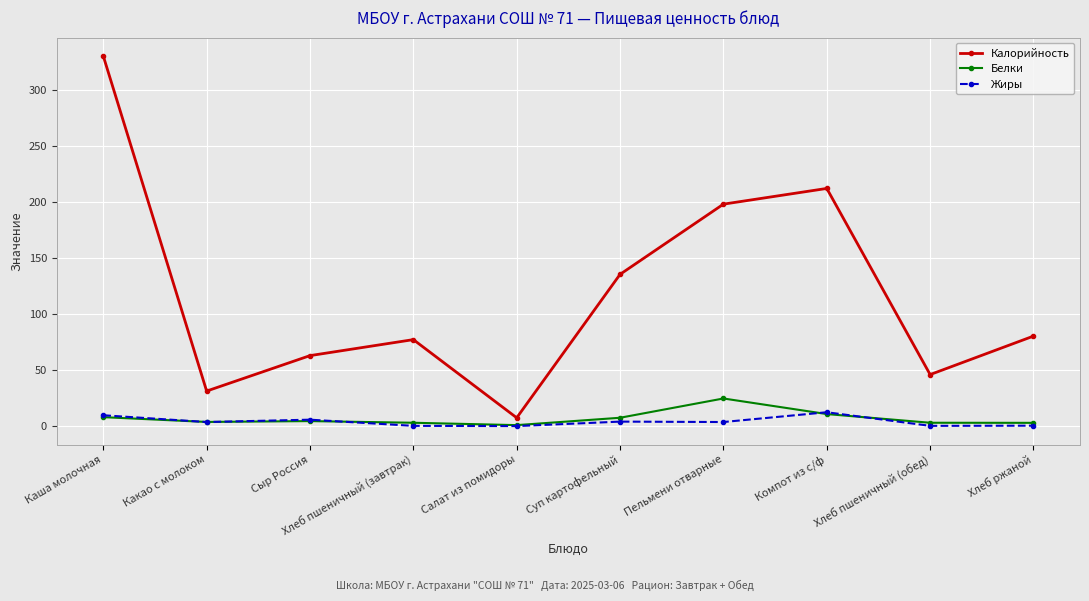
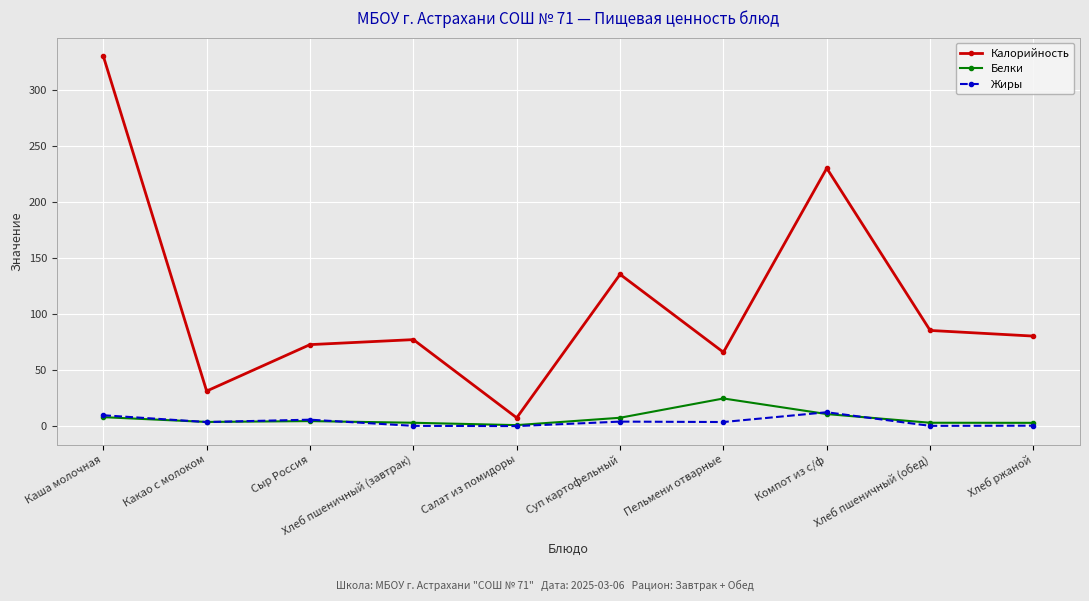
Калорийность, Сыр Россия: 63 -> 73
Калорийность, Пельмени отварные: 198 -> 66
Калорийность, Компот из с/ф: 212 -> 230
Калорийность, Хлеб пшеничный (обед): 46 -> 85
